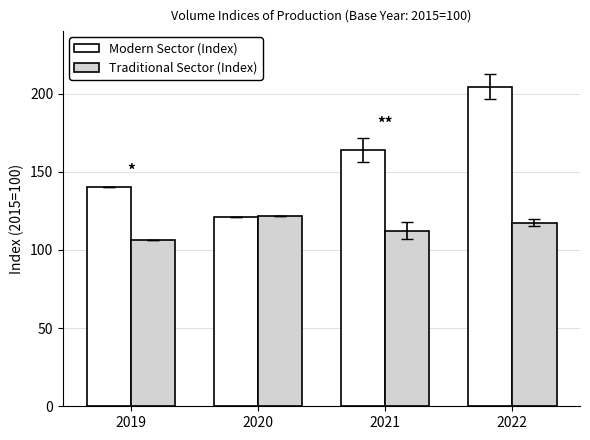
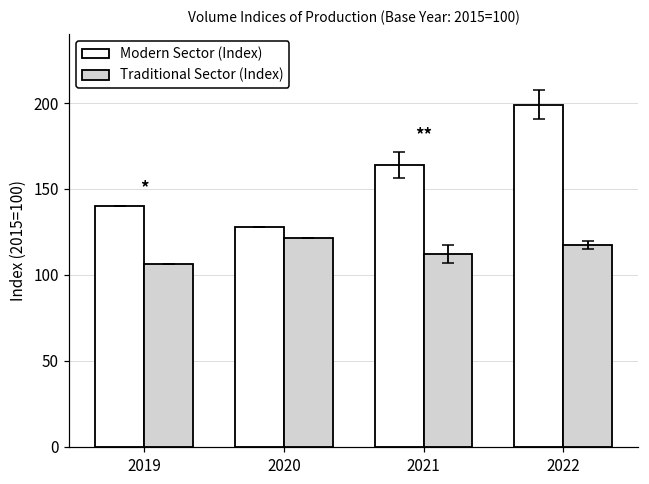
Modern Sector (Index), 2020: 121 -> 128
Modern Sector (Index), 2022: 204 -> 199
